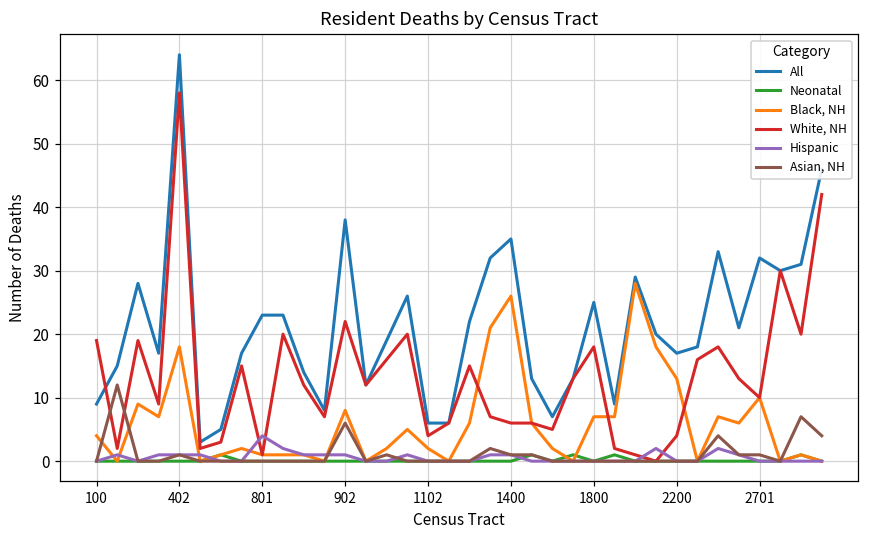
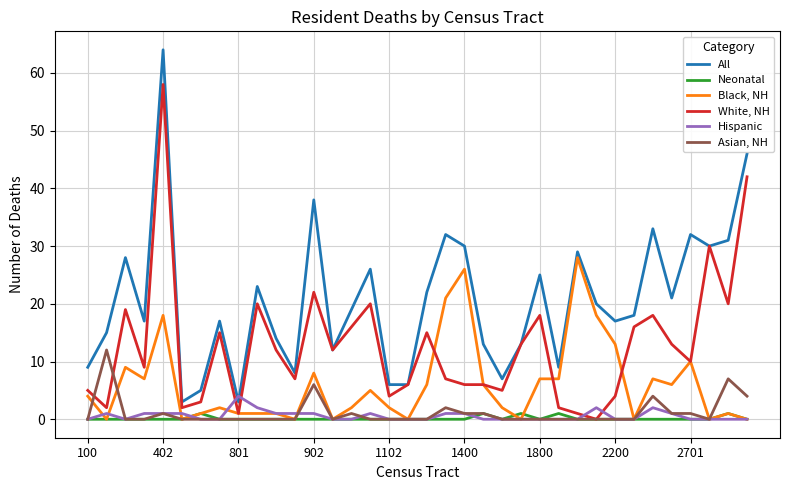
White, NH, 100: 19 -> 5
All, 801: 23 -> 3
All, 1400: 35 -> 30
